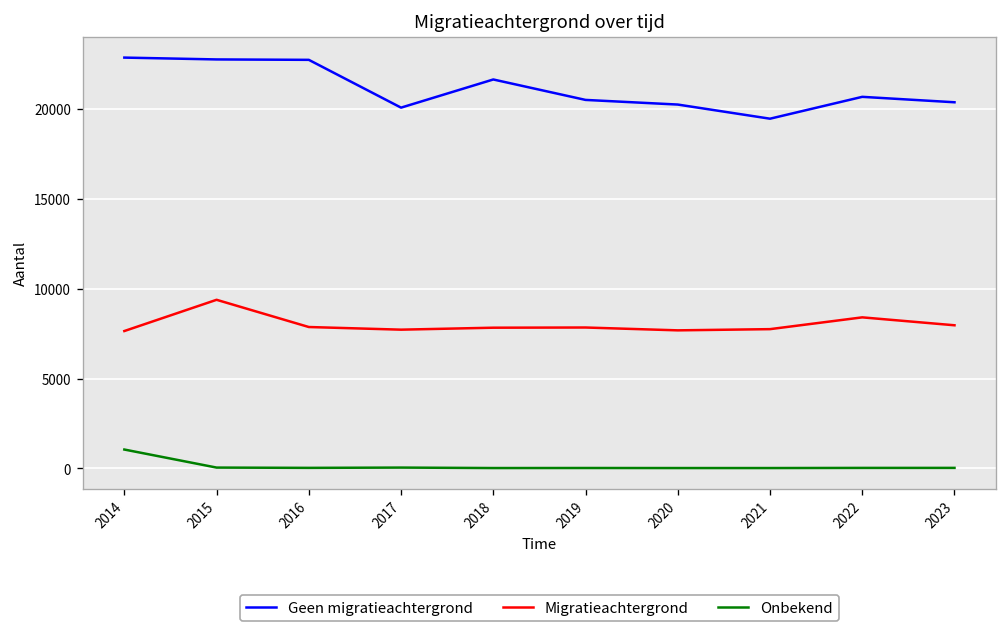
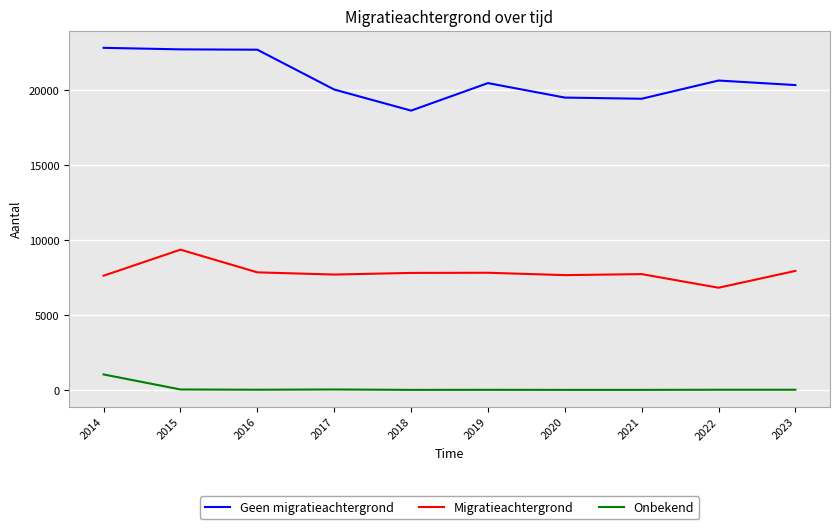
Geen migratieachtergrond, 2018: 21600 -> 18700
Geen migratieachtergrond, 2020: 20200 -> 19500
Migratieachtergrond, 2022: 8400 -> 6800
